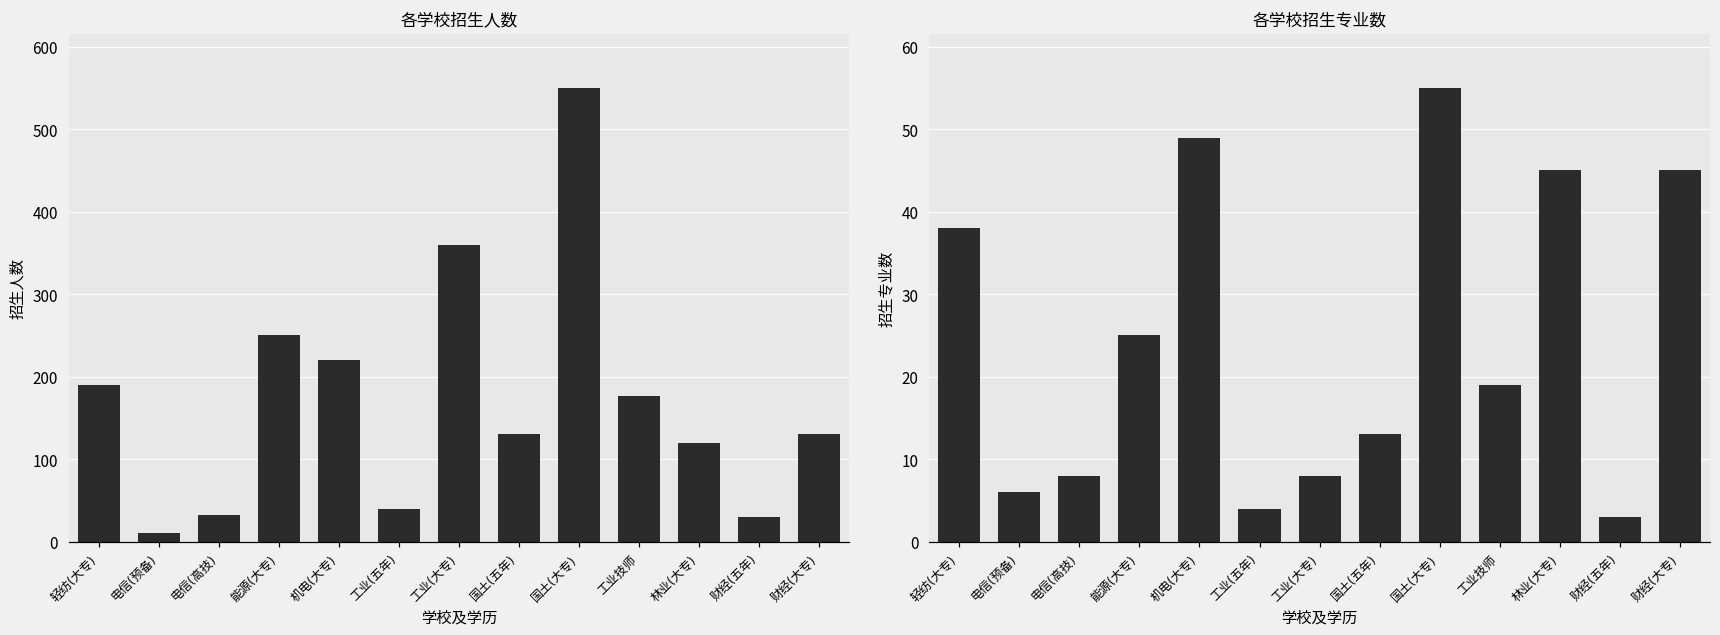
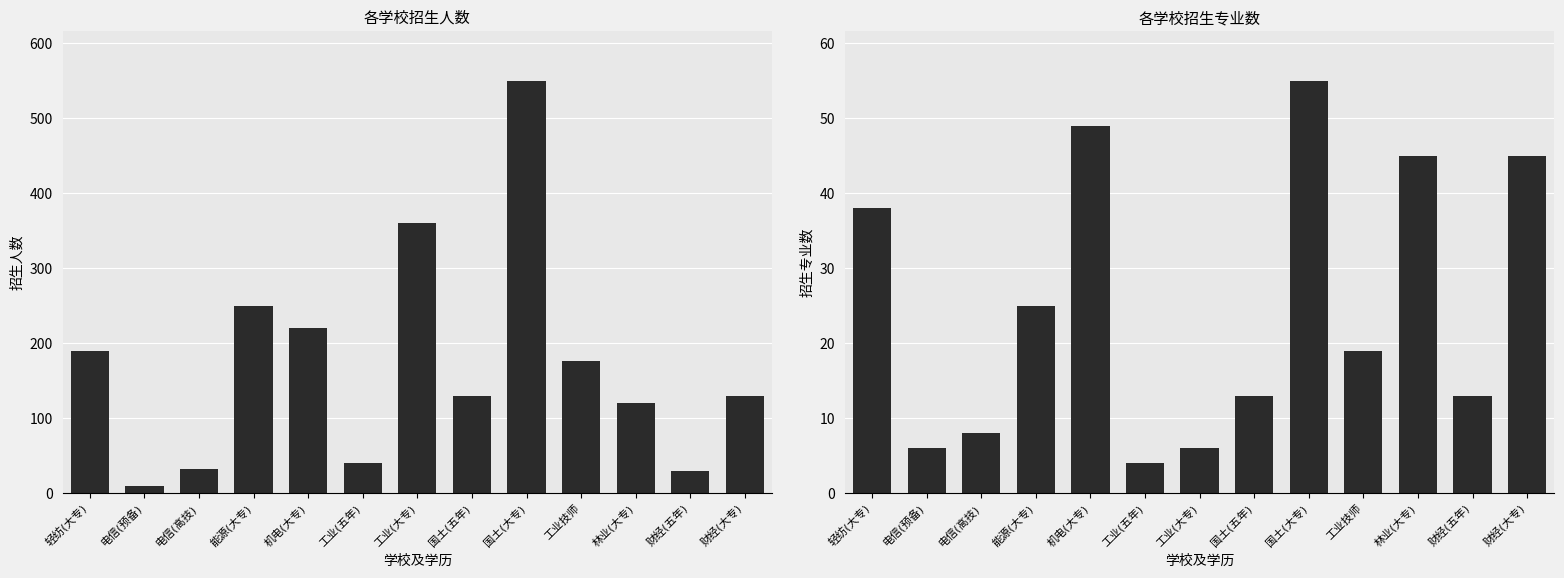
各学校招生专业数, 工业(大专): 8 -> 6
各学校招生专业数, 财经(五年): 3 -> 13
